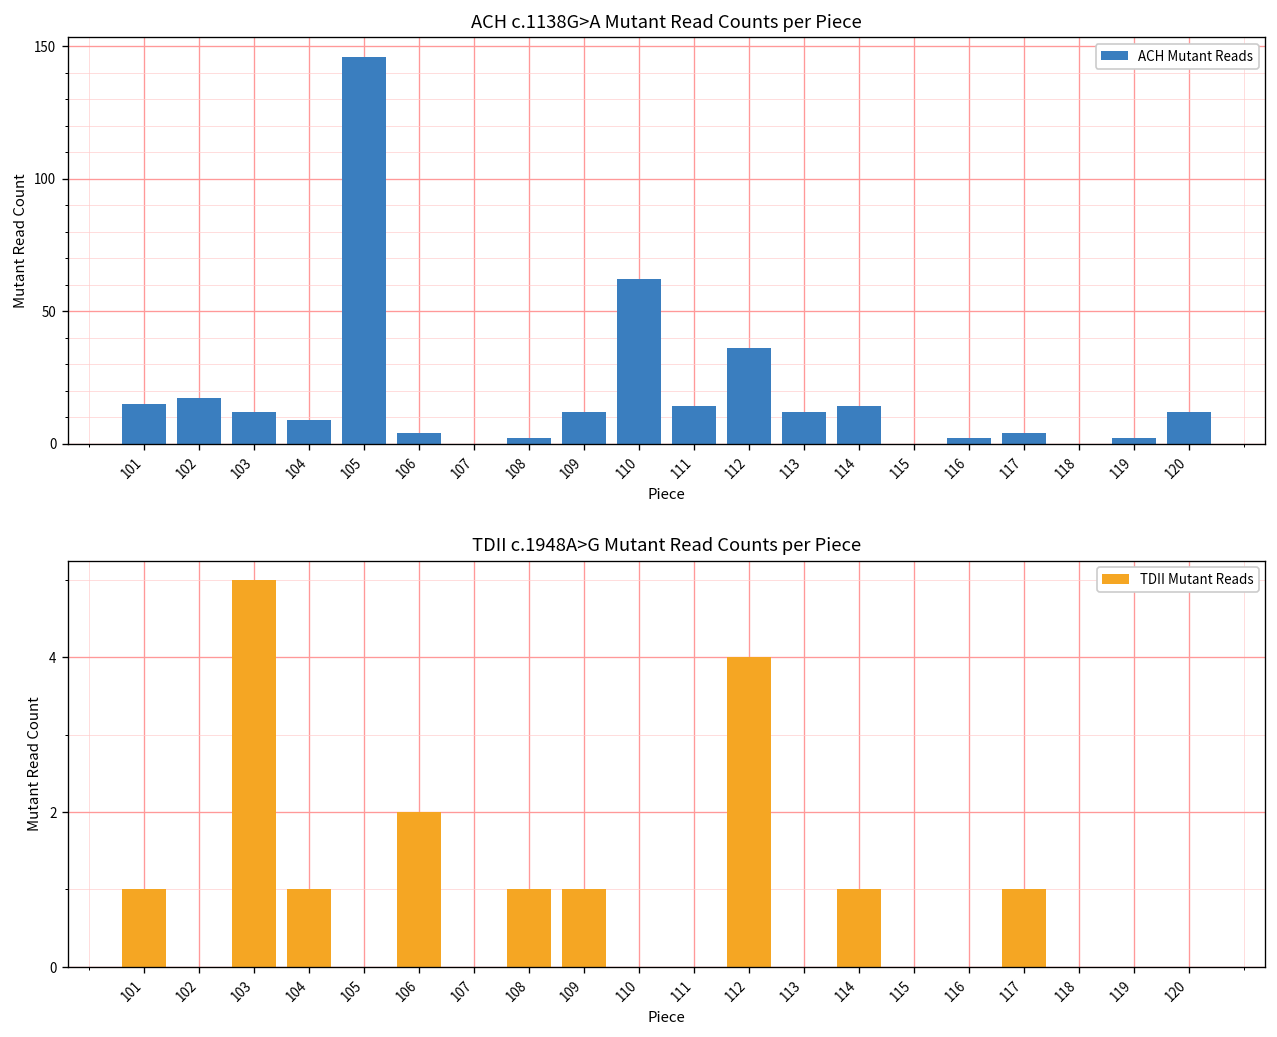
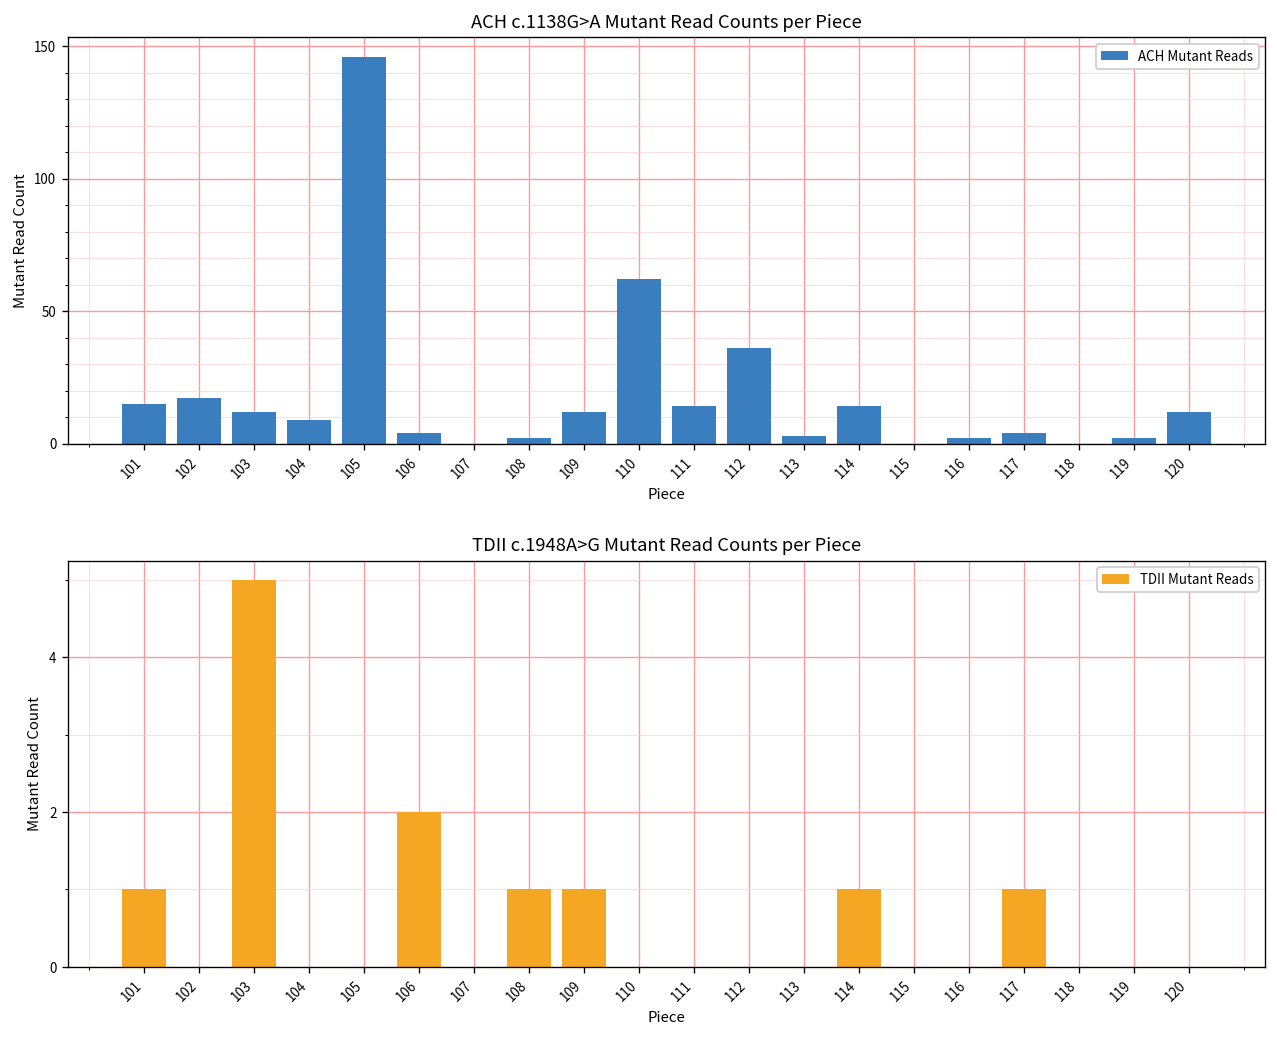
ACH c.1138G>A Mutant Read Counts per Piece, 113: 12 -> 3
TDII c.1948A>G Mutant Read Counts per Piece, 104: 1 -> 0
TDII c.1948A>G Mutant Read Counts per Piece, 112: 4 -> 0
